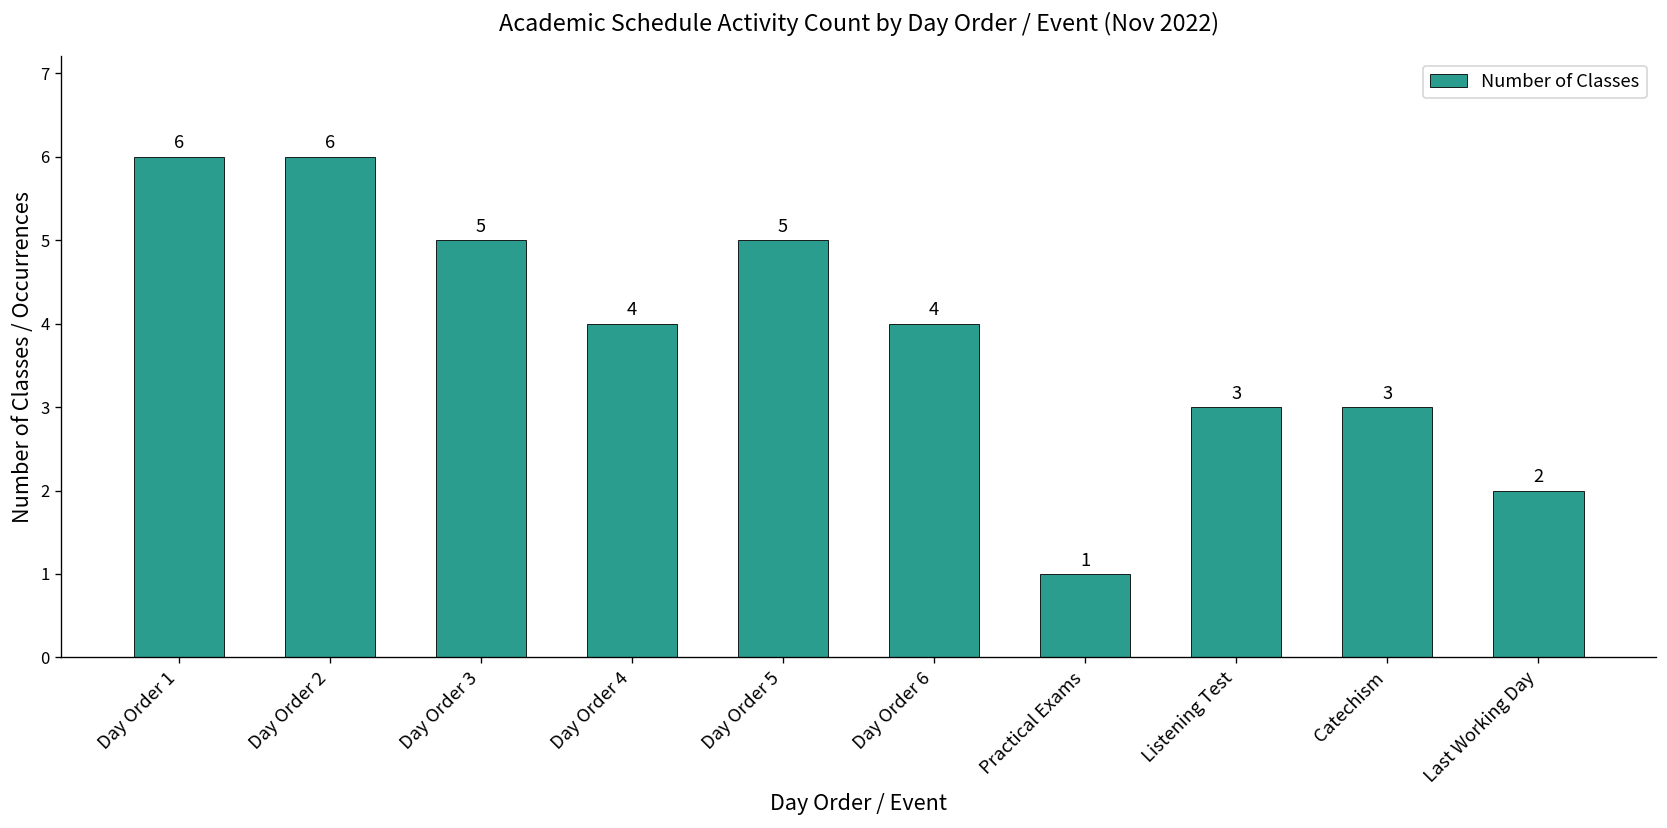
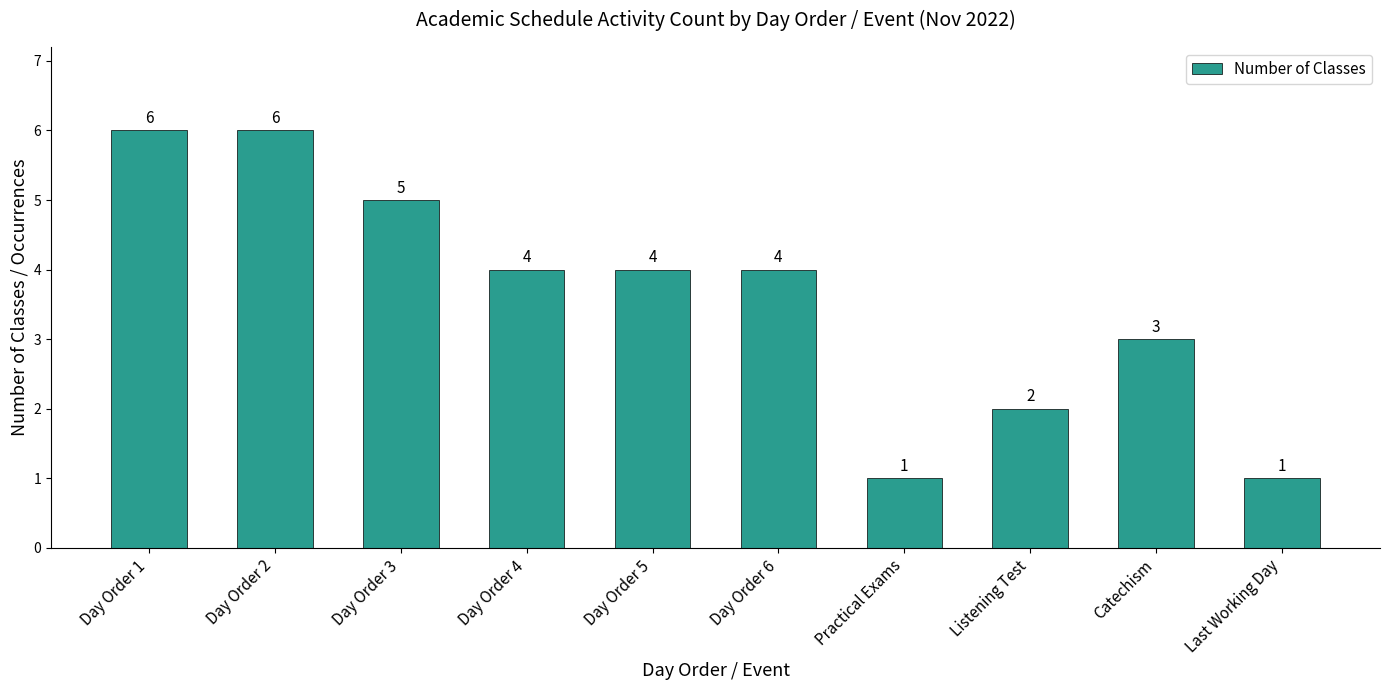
Day Order 5: 5 -> 4
Listening Test: 3 -> 2
Last Working Day: 2 -> 1
